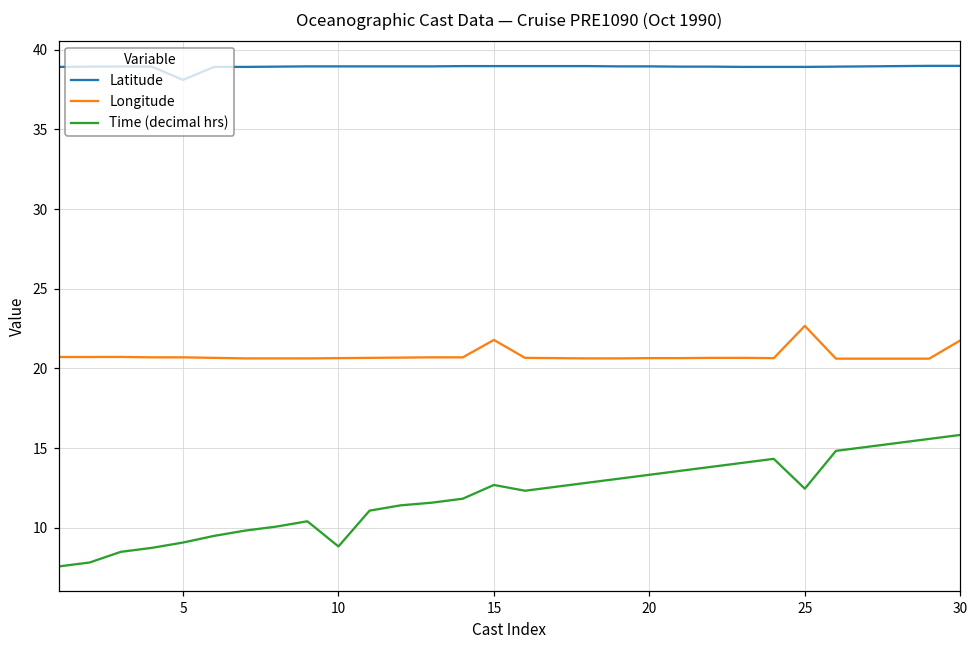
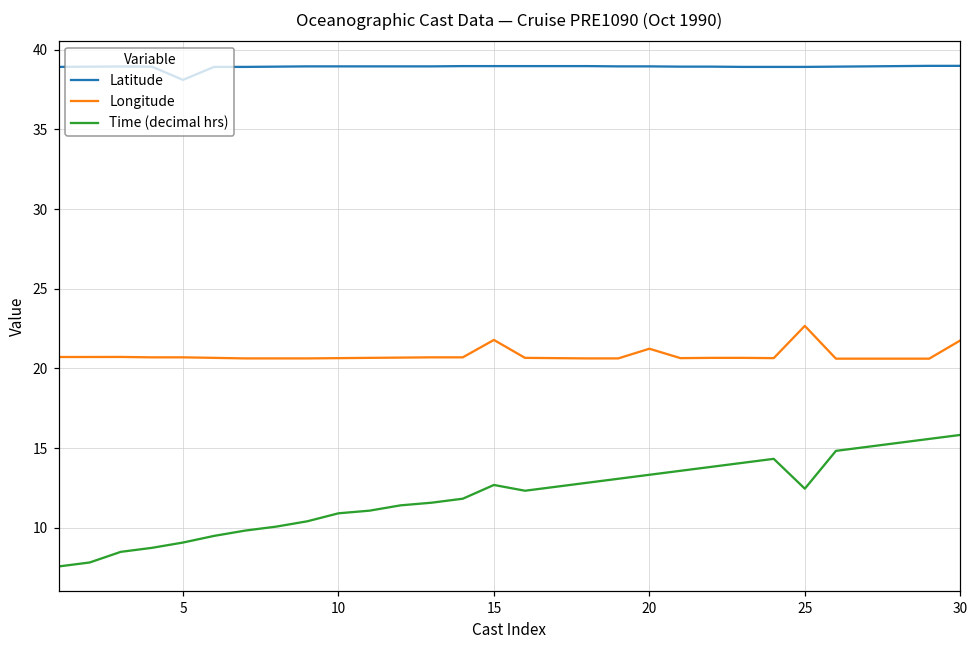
Time (decimal hrs), 10: 8.8 -> 10.9
Longitude, 20: 20.7 -> 21.2
